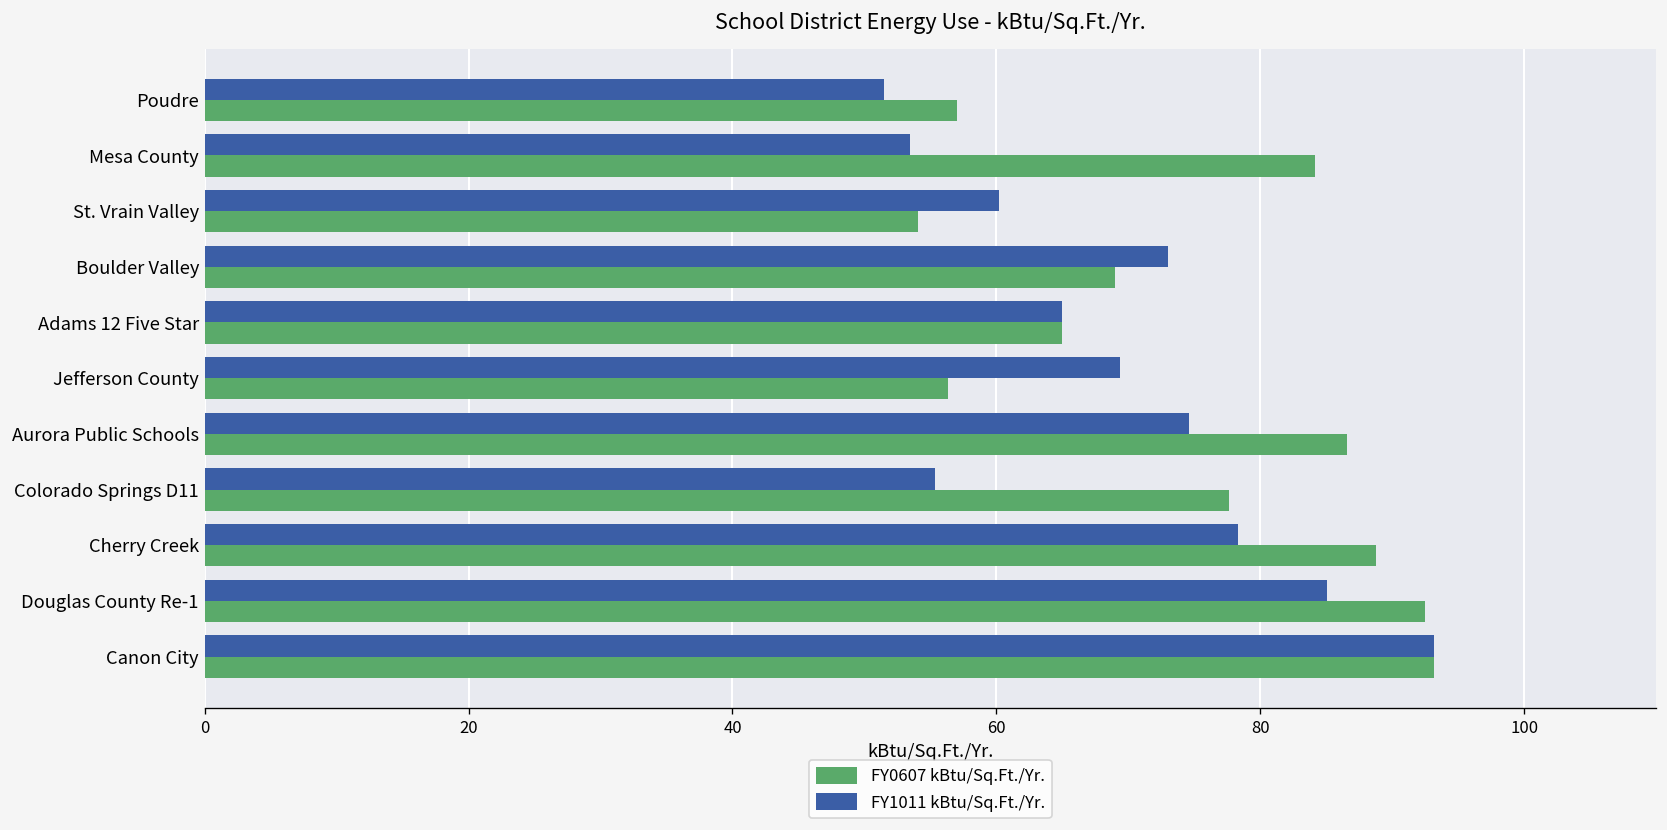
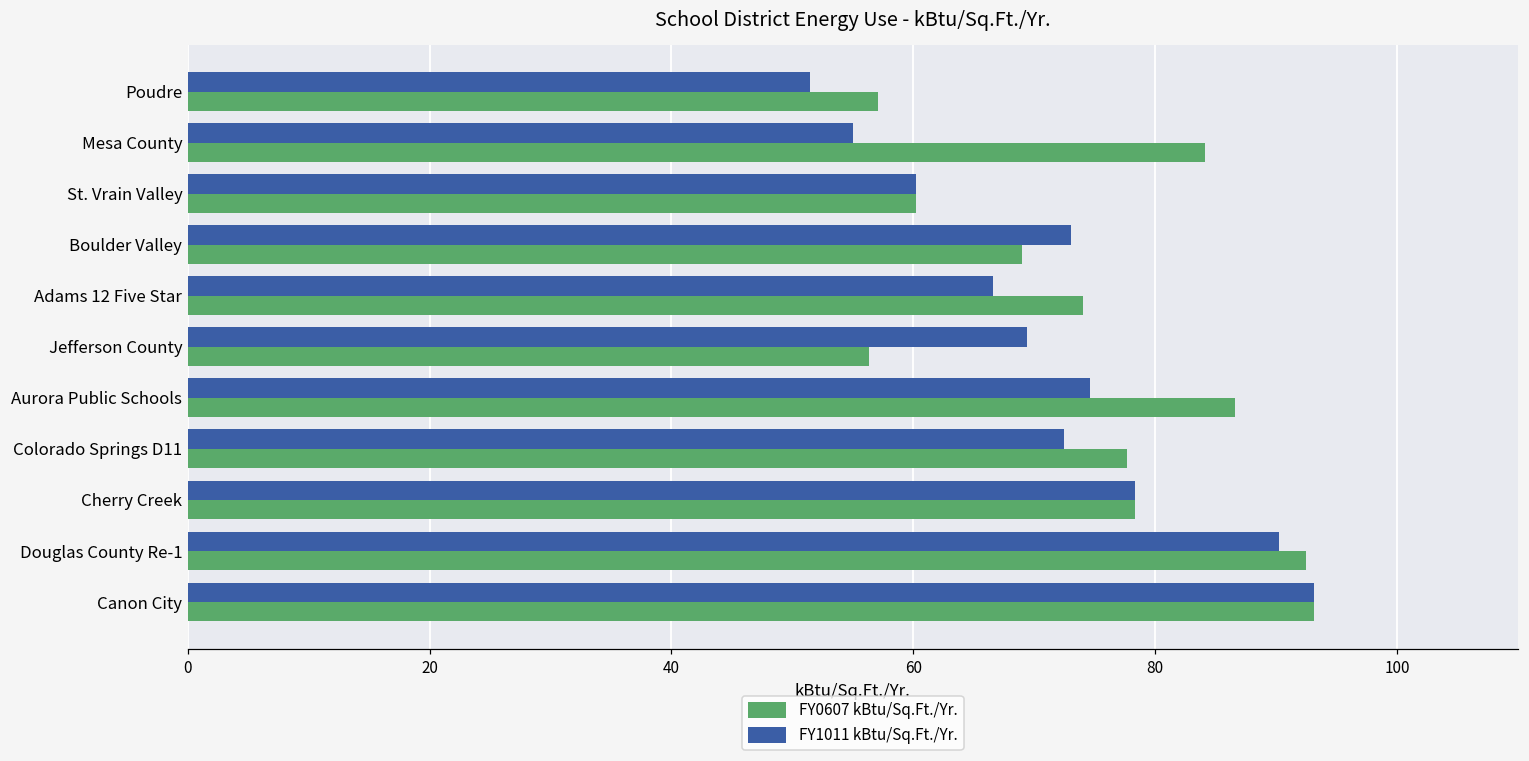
FY1011 kBtu/Sq.Ft./Yr., Mesa County: 53.5 -> 55.0
FY0607 kBtu/Sq.Ft./Yr., St. Vrain Valley: 54.0 -> 60.2
FY1011 kBtu/Sq.Ft./Yr., Adams 12 Five Star: 65.0 -> 66.6
FY0607 kBtu/Sq.Ft./Yr., Adams 12 Five Star: 65.0 -> 74.0
FY1011 kBtu/Sq.Ft./Yr., Colorado Springs D11: 55.4 -> 72.5
FY0607 kBtu/Sq.Ft./Yr., Cherry Creek: 88.8 -> 78.3
FY1011 kBtu/Sq.Ft./Yr., Douglas County Re-1: 85.0 -> 90.3
